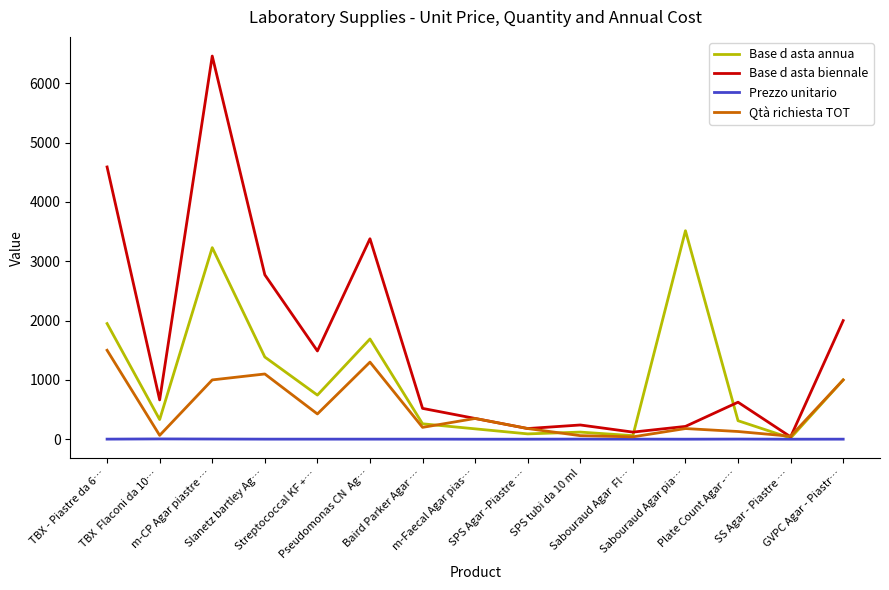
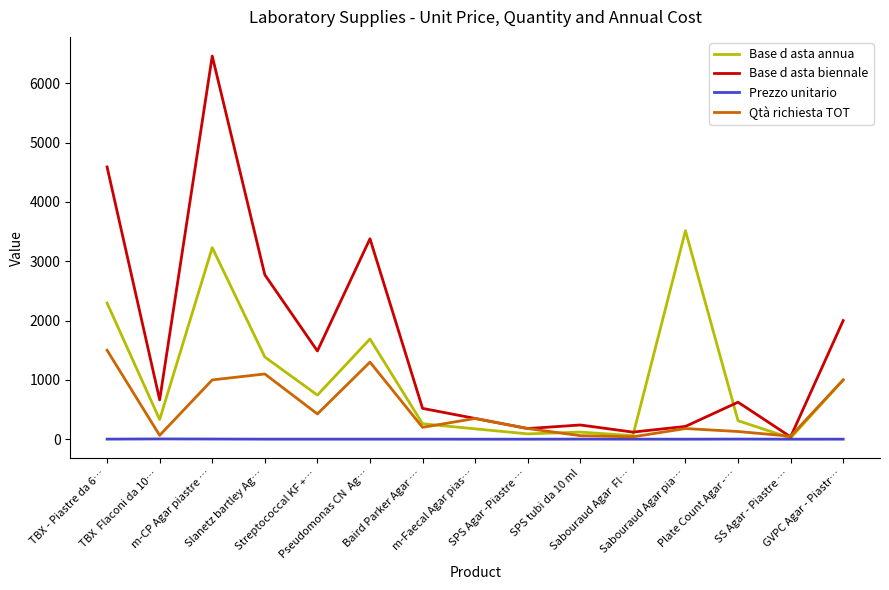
Base d asta annua, TBX - Piastre da 6…: 2000 -> 2300
